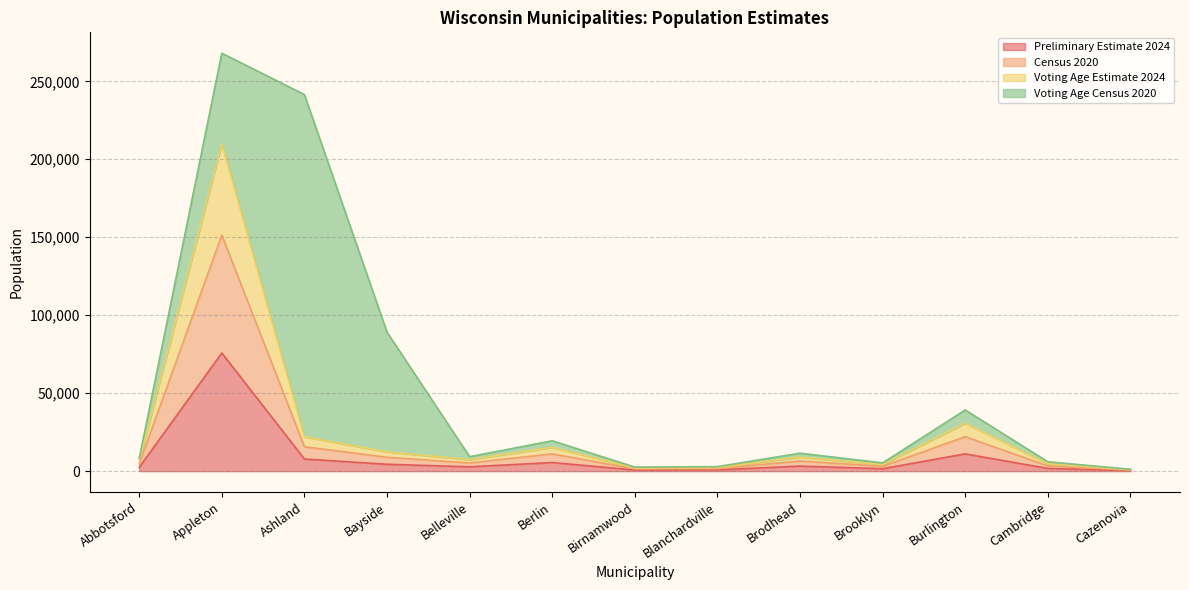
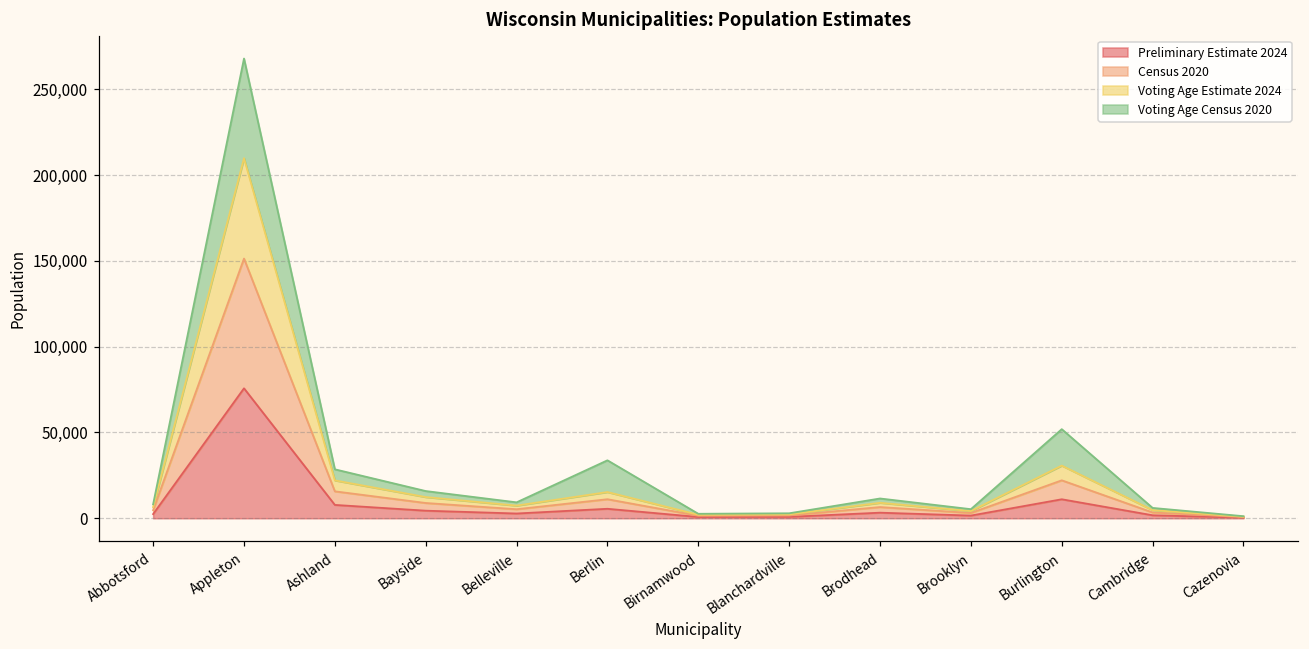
Voting Age Census 2020, Ashland: 219,000 -> 6,000
Voting Age Census 2020, Bayside: 77,000 -> 4,000
Voting Age Census 2020, Berlin: 4,000 -> 19,000
Voting Age Census 2020, Burlington: 9,000 -> 21,000
